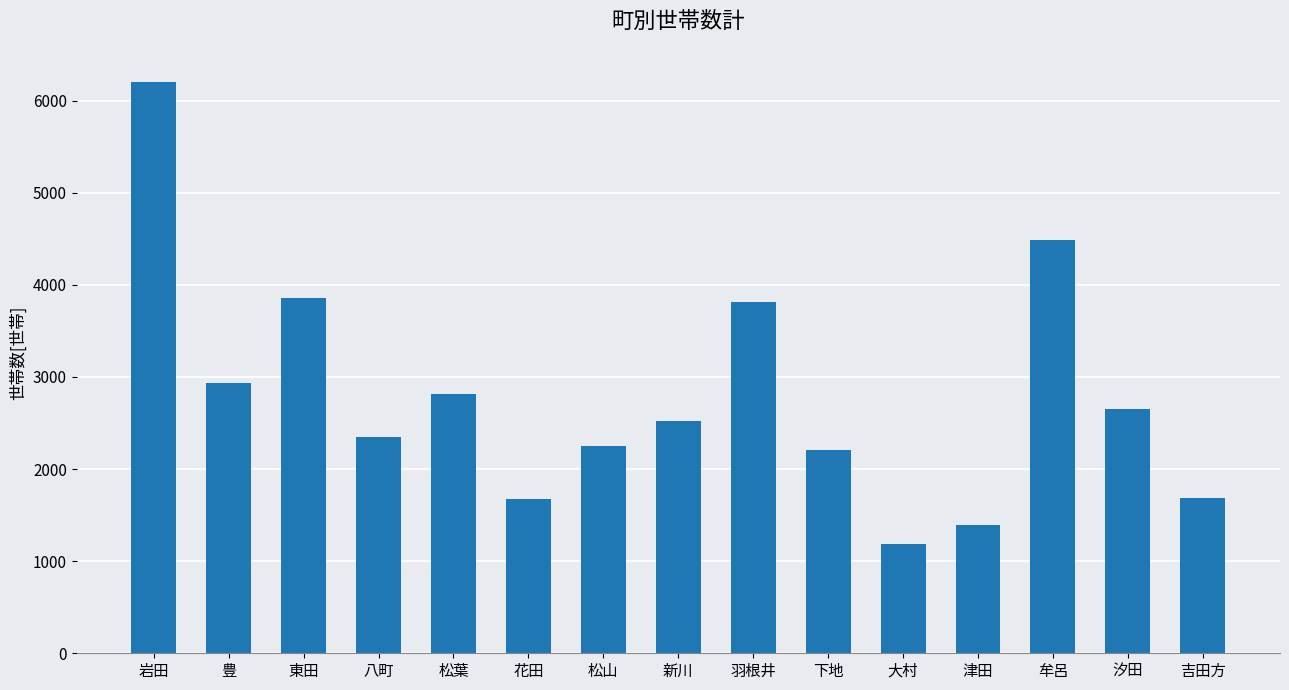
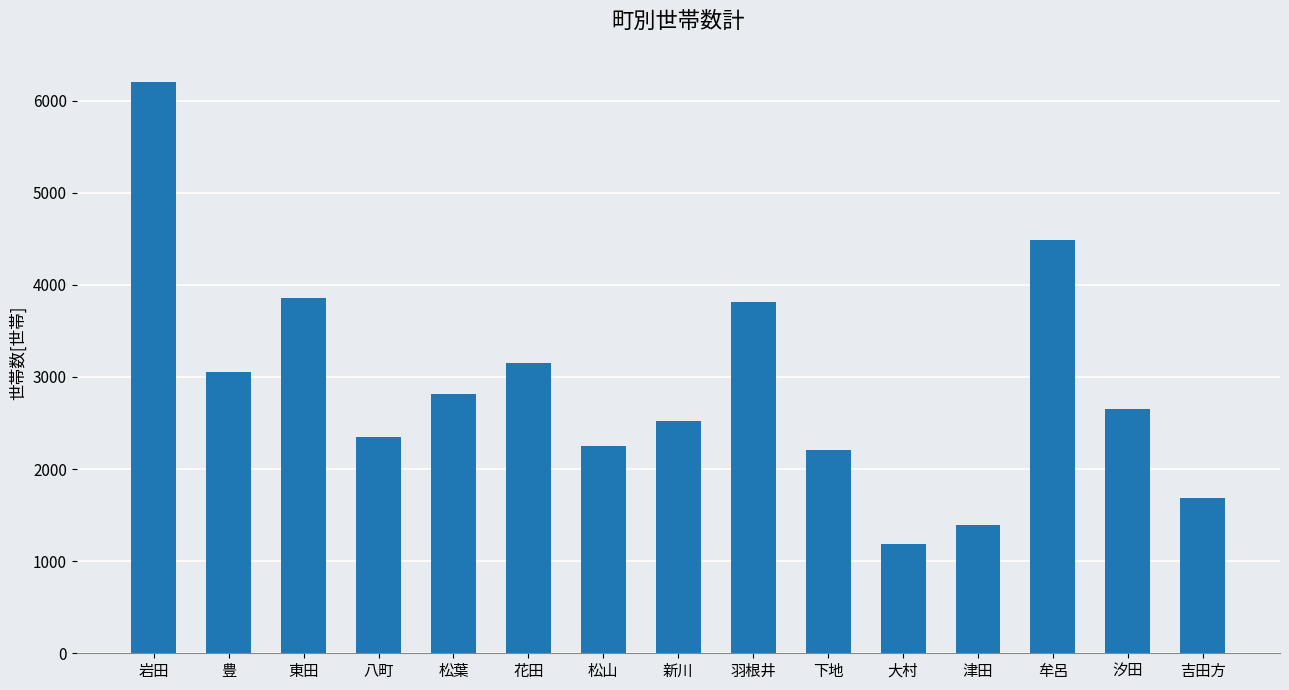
豊: 2900 -> 3100
花田: 1700 -> 3100
